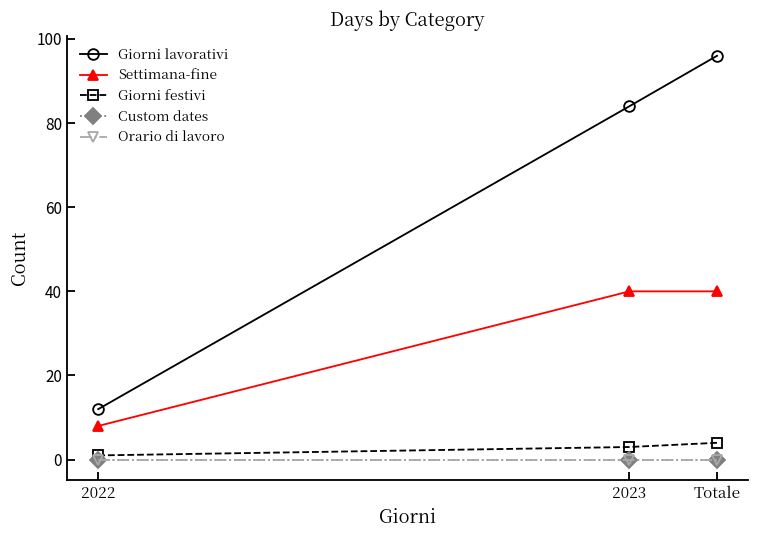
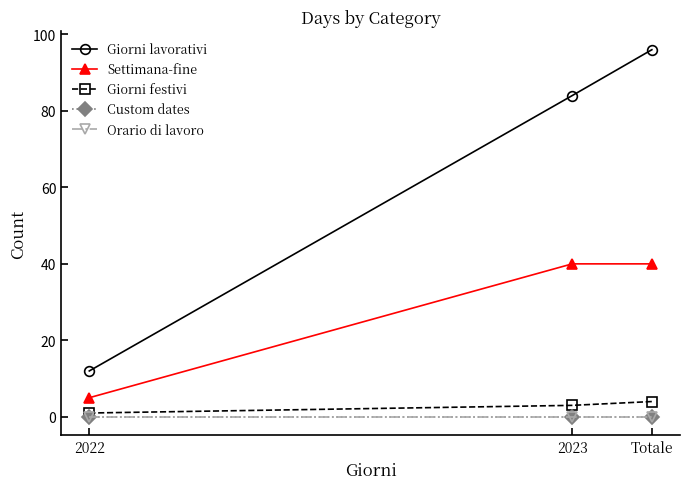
Settimana-fine, 2022: 8 -> 5
